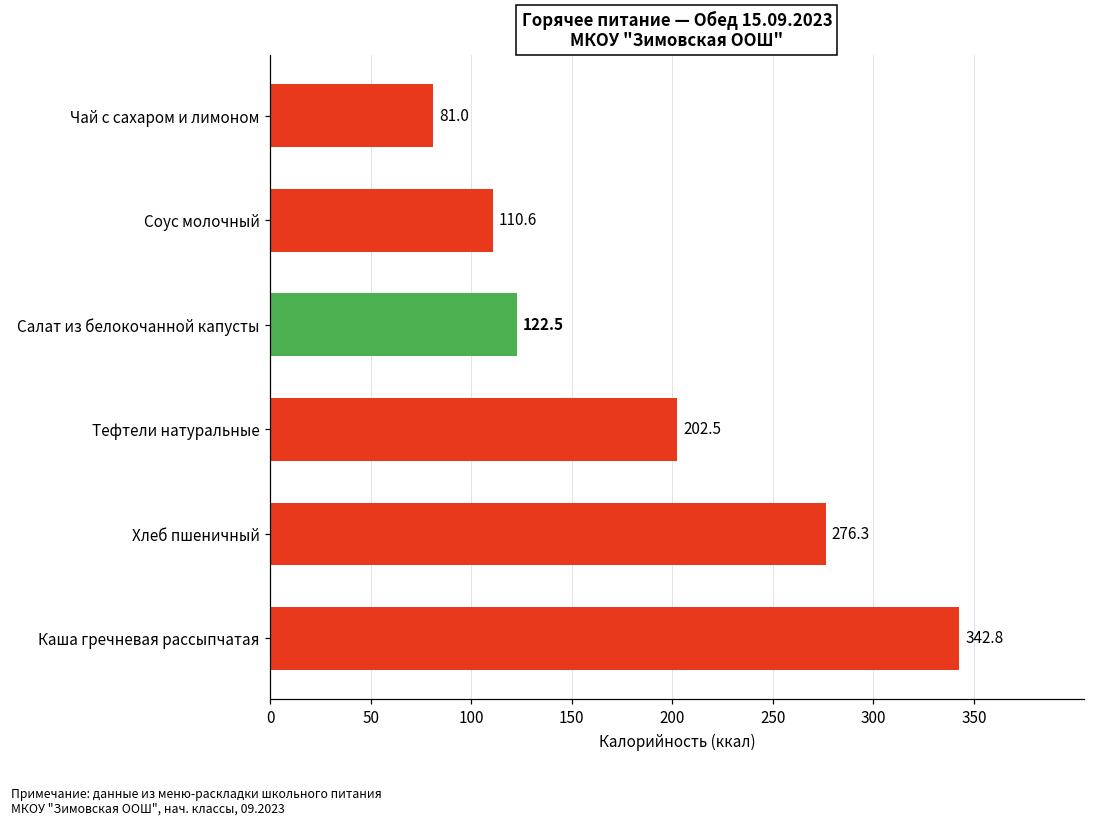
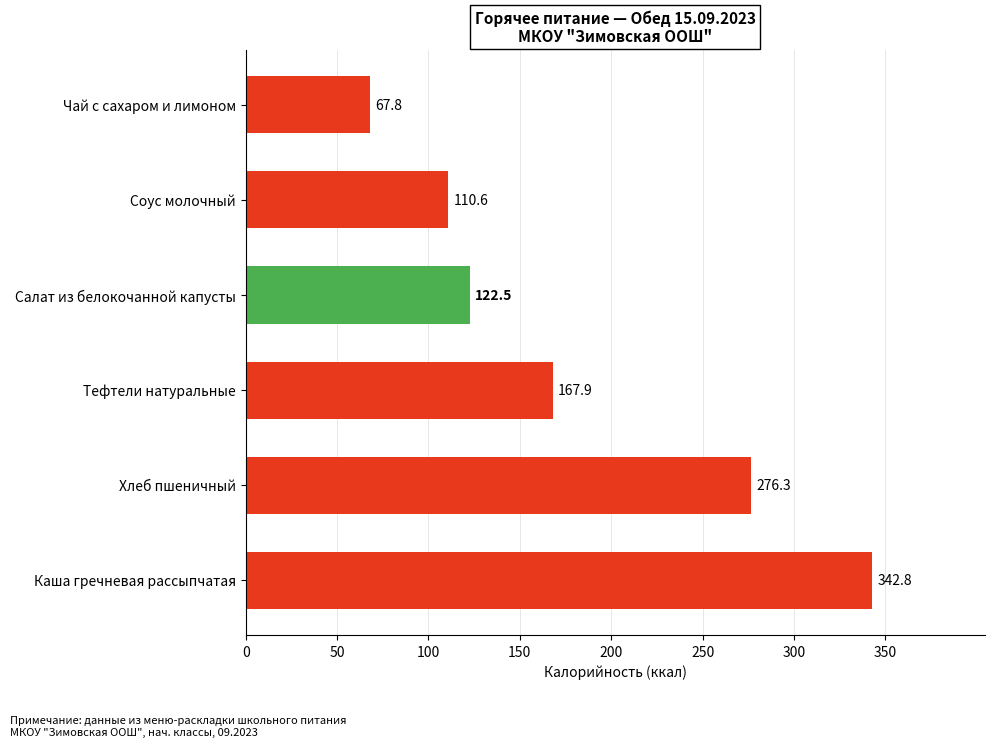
Чай с сахаром и лимоном: 81.0 -> 67.8
Тефтели натуральные: 202.5 -> 167.9
